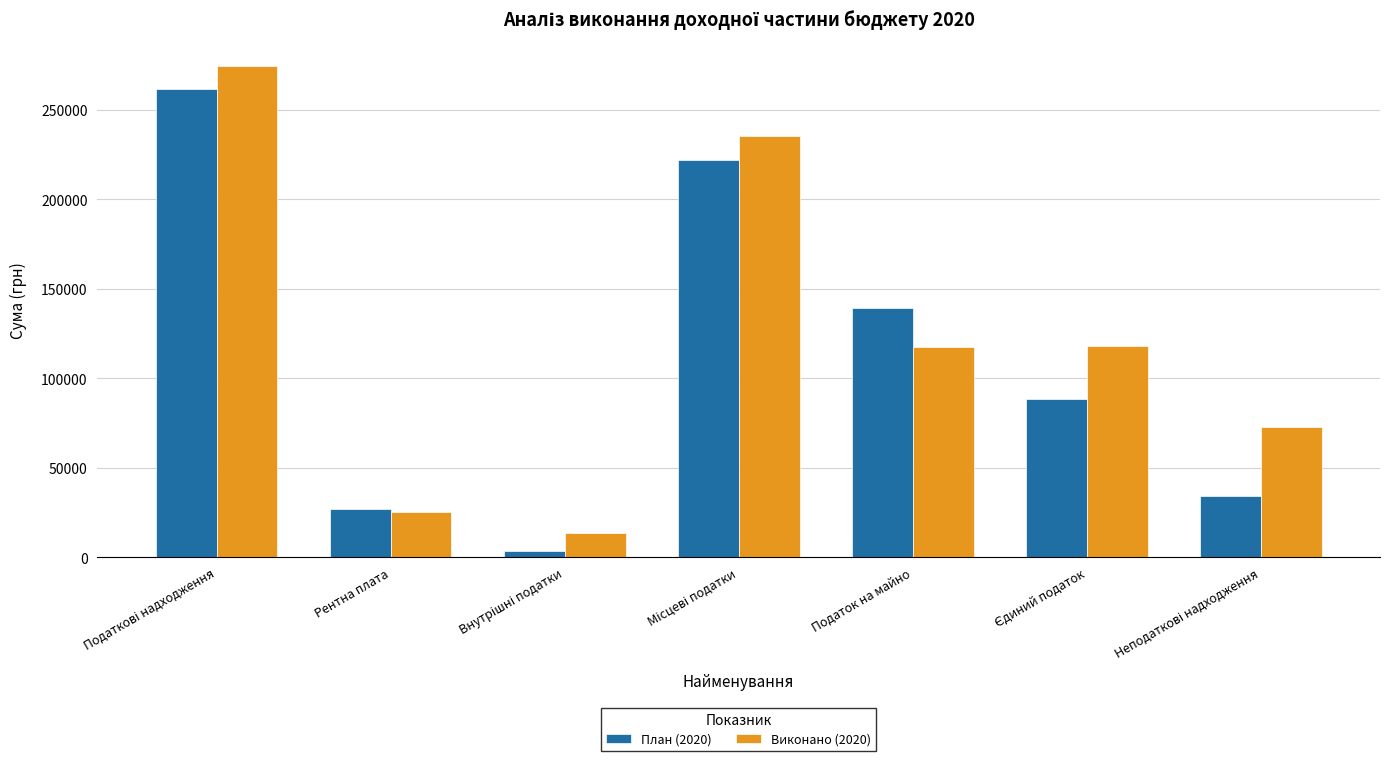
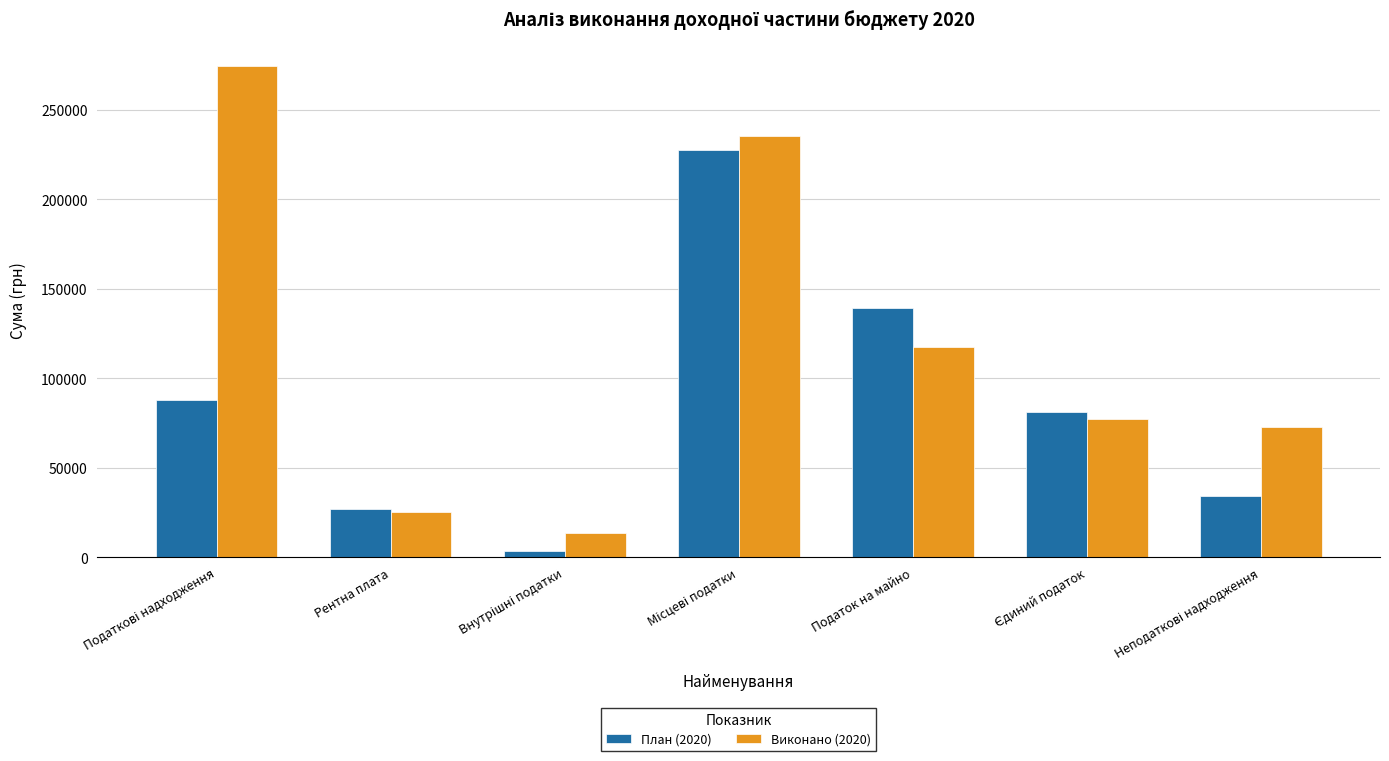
План (2020), Податкові надходження: 262000 -> 88000
План (2020), Місцеві податки: 222000 -> 228000
План (2020), Єдиний податок: 88000 -> 81000
Виконано (2020), Єдиний податок: 118000 -> 77000
